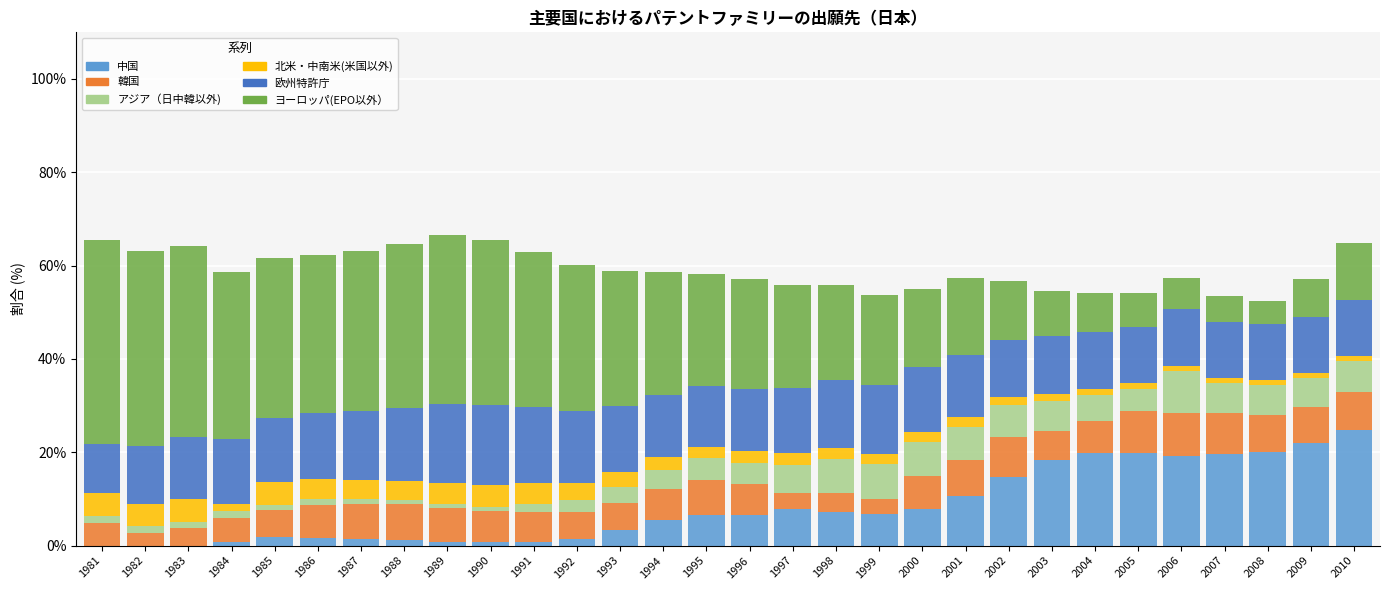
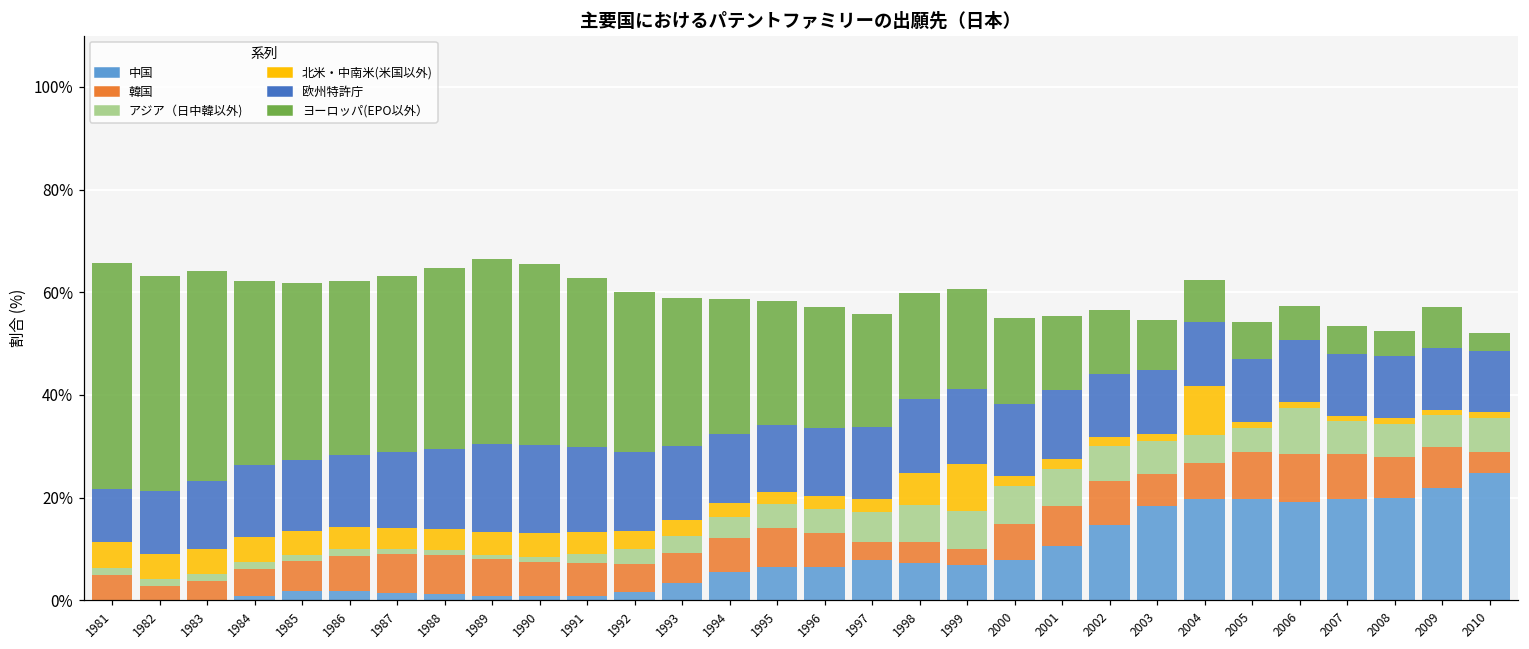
北米・中南米(米国以外), 1984: 2% -> 5%
北米・中南米(米国以外), 1998: 2% -> 6%
北米・中南米(米国以外), 1999: 2% -> 9%
ヨーロッパ(EPO以外）, 2001: 16% -> 15%
北米・中南米(米国以外), 2004: 1% -> 10%
韓国, 2010: 8% -> 4%
ヨーロッパ(EPO以外）, 2010: 12% -> 4%
